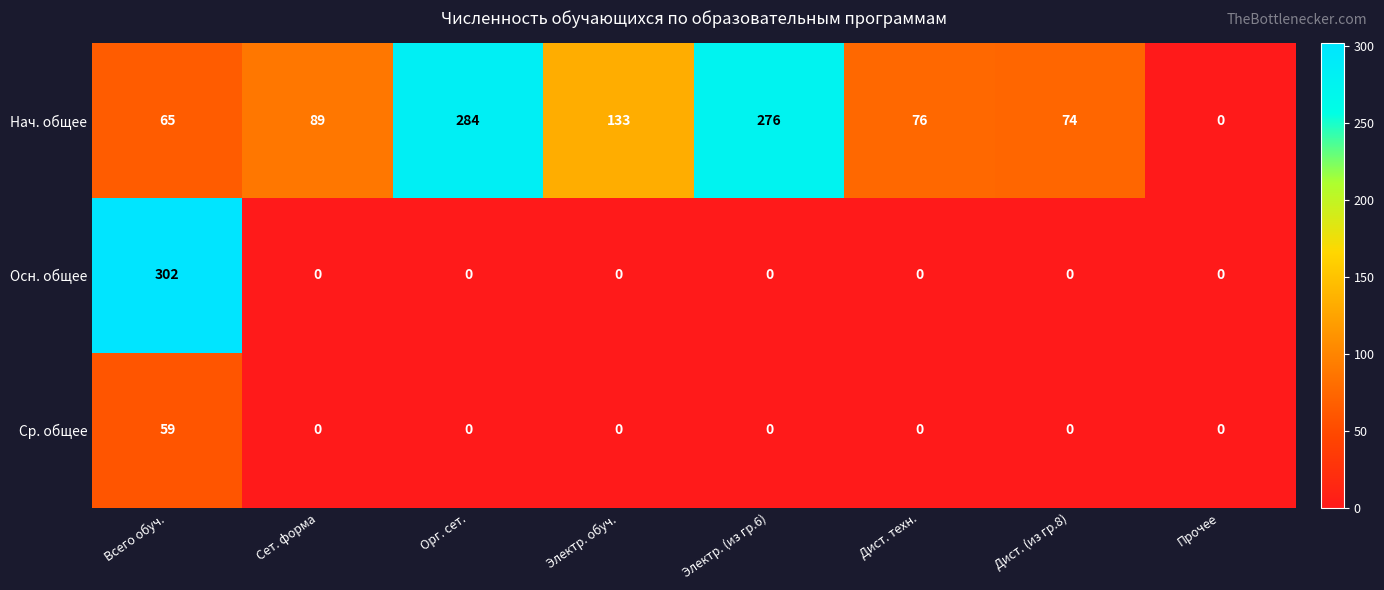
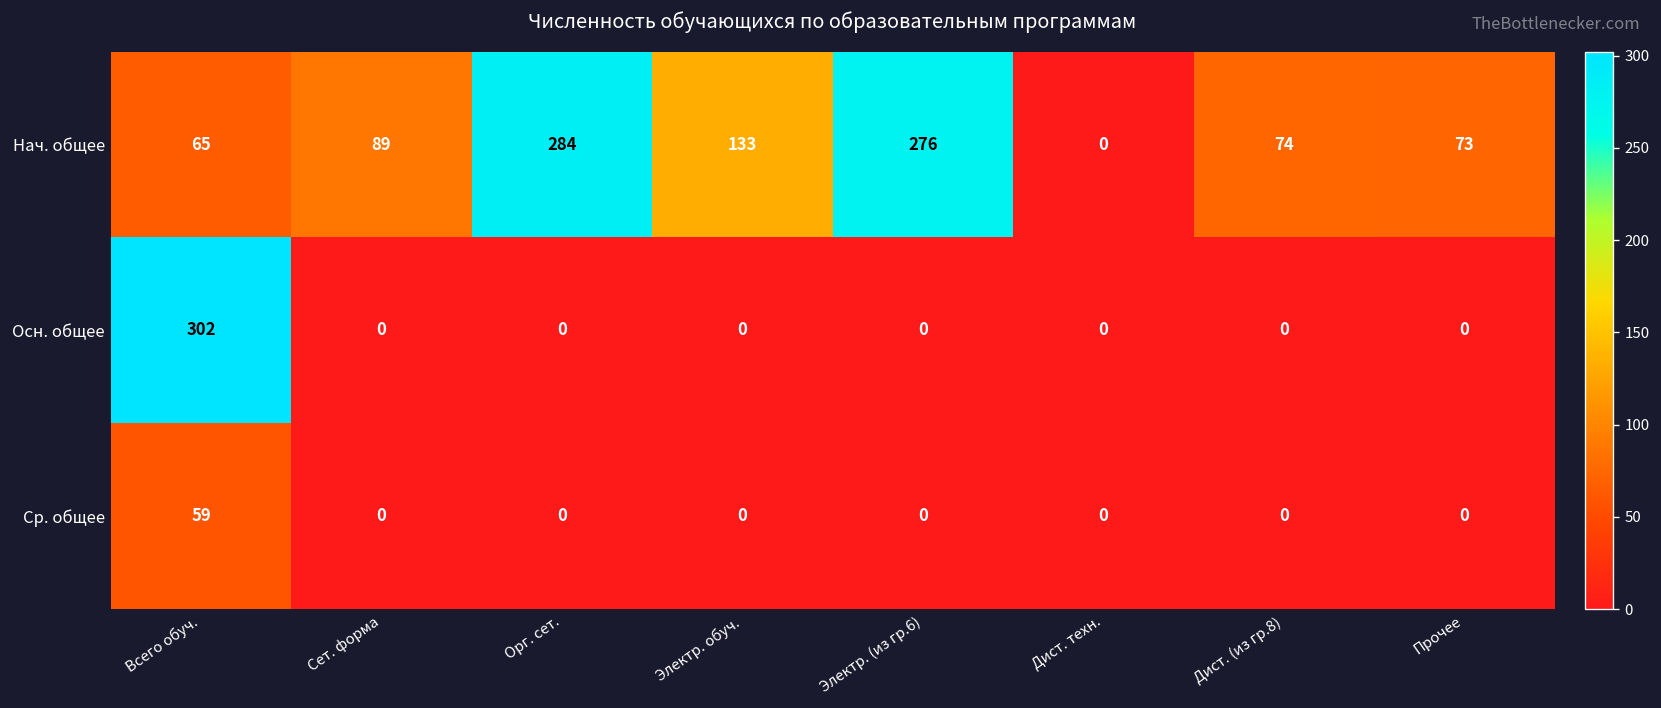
Нач. общее, Дист. техн.: 76 -> 0
Нач. общее, Прочее: 0 -> 73
